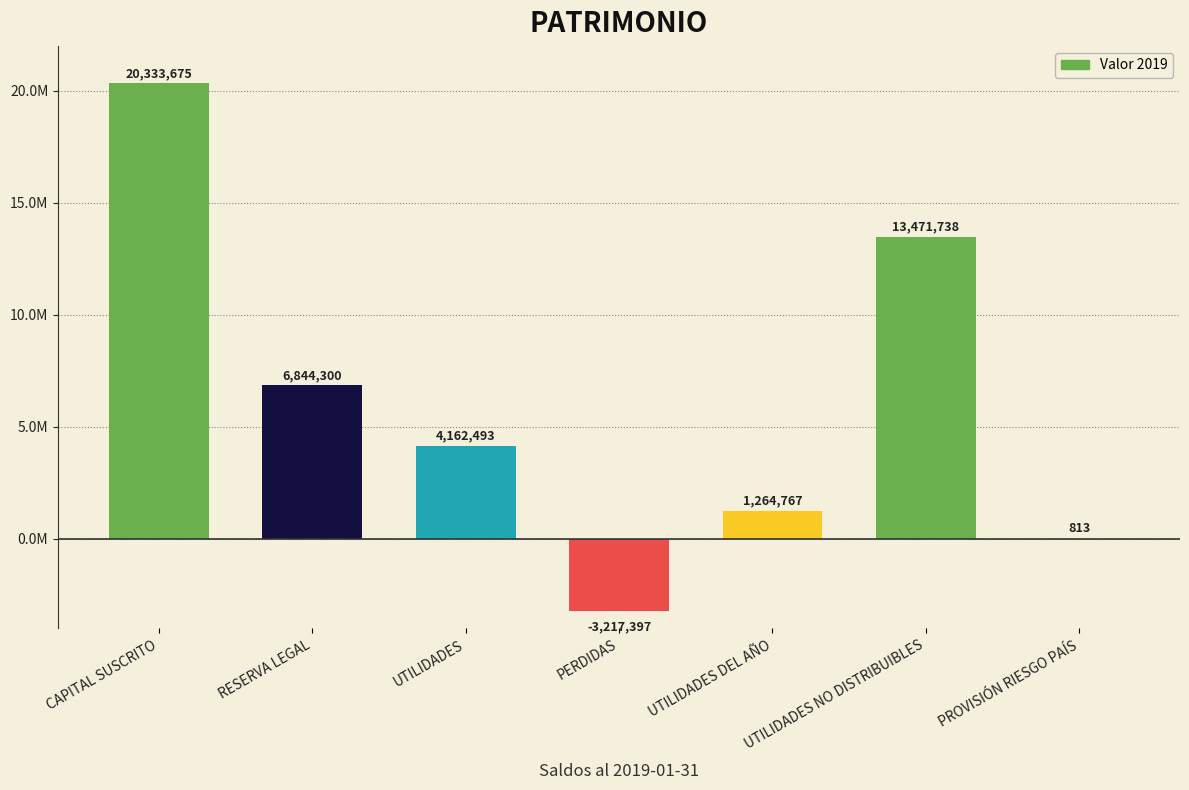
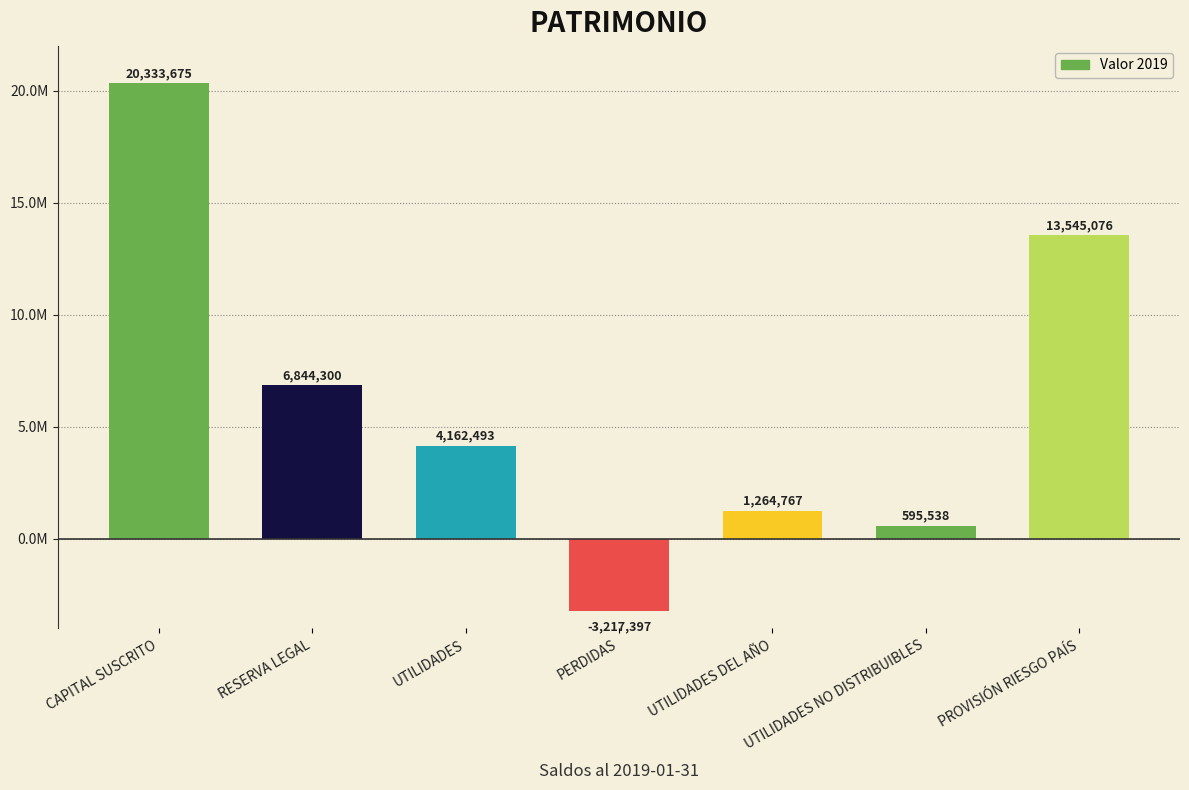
UTILIDADES NO DISTRIBUIBLES: 13,471,738 -> 595,538
PROVISIÓN RIESGO PAÍS: 813 -> 13,545,076
